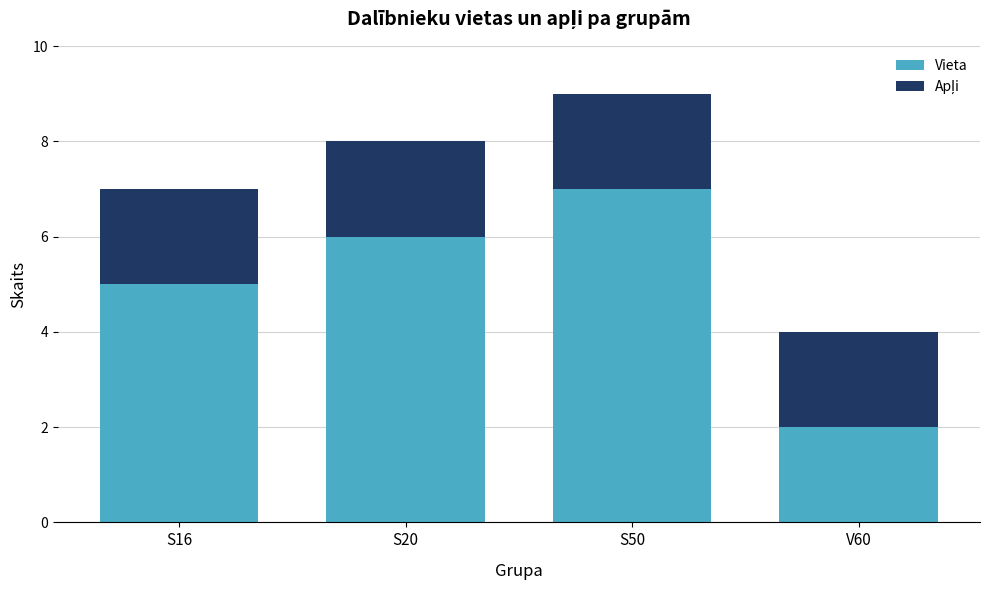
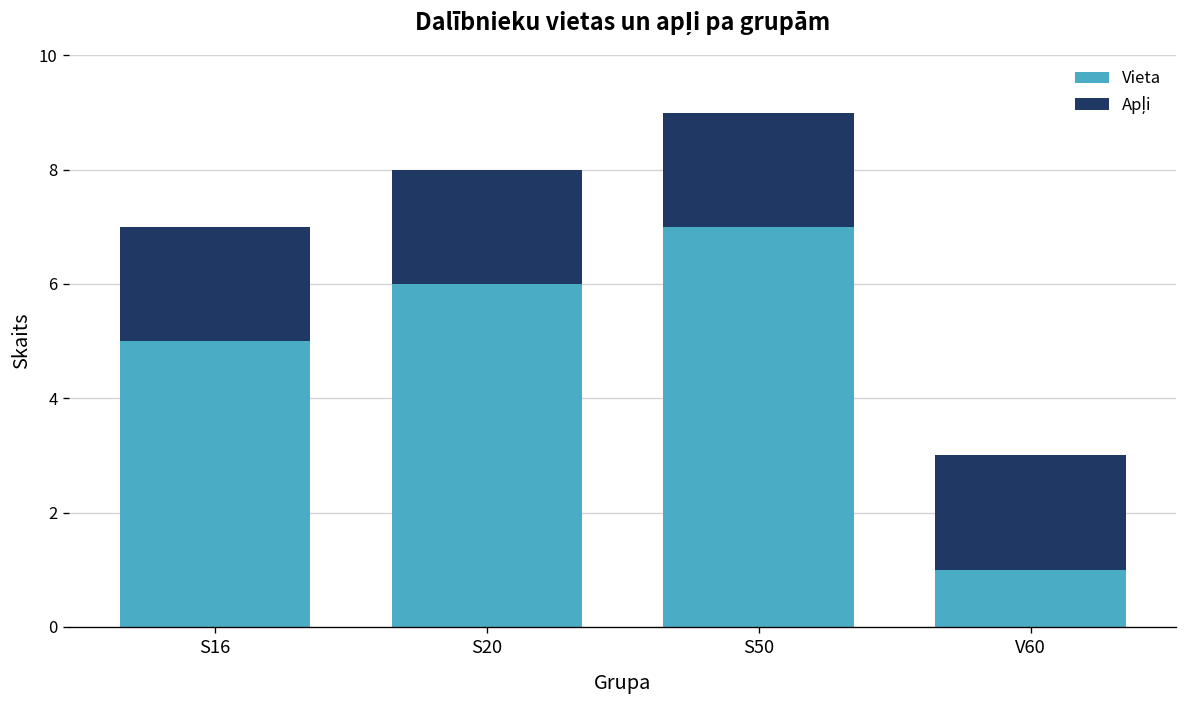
Vieta, V60: 2 -> 1
